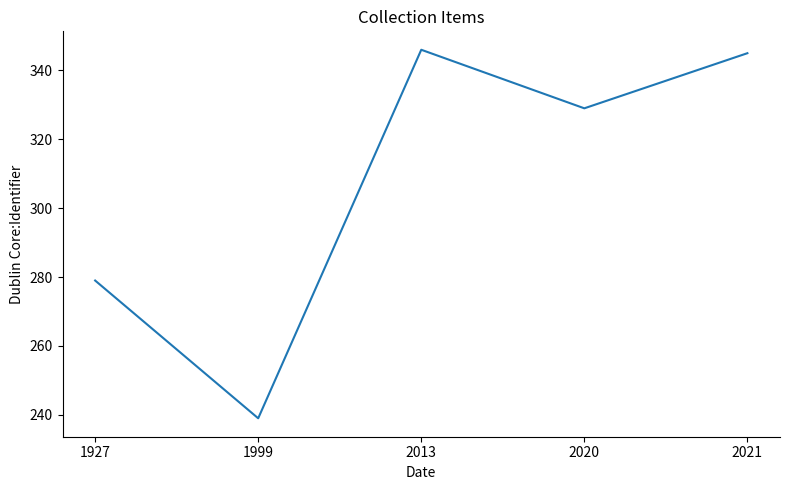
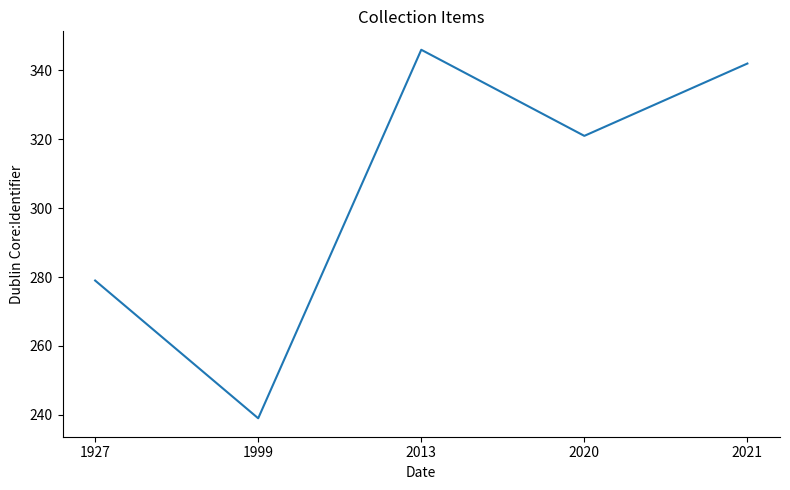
2020: 329 -> 321
2021: 345 -> 342
